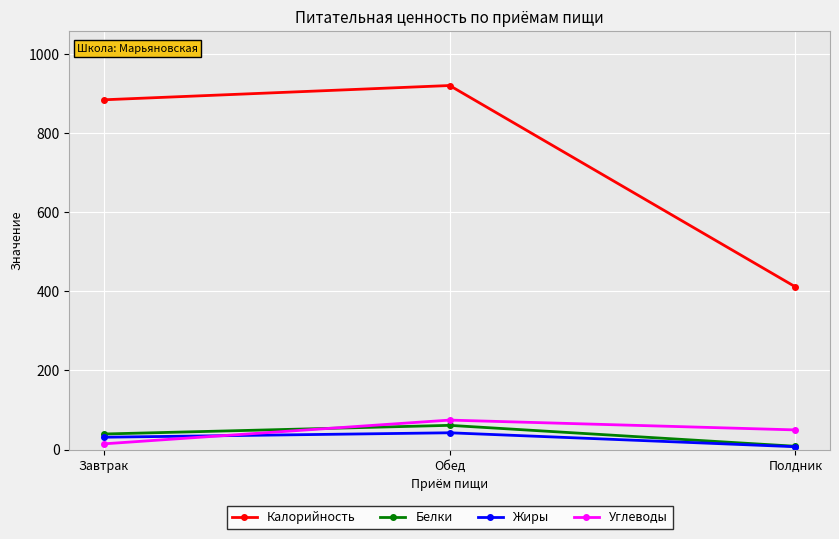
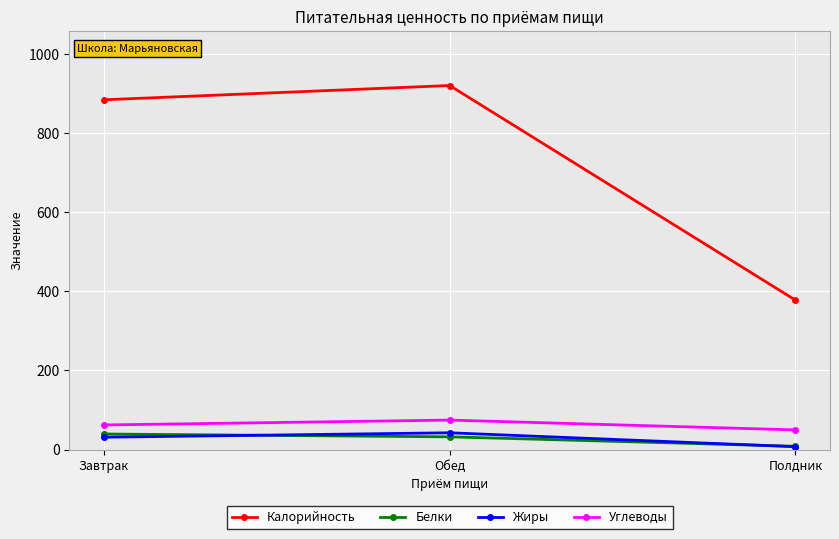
Углеводы, Завтрак: 10 -> 60
Белки, Обед: 60 -> 30
Калорийность, Полдник: 410 -> 380
